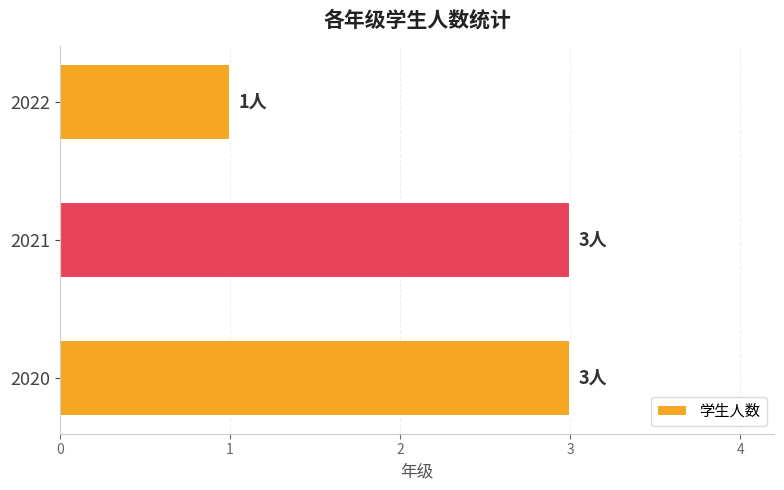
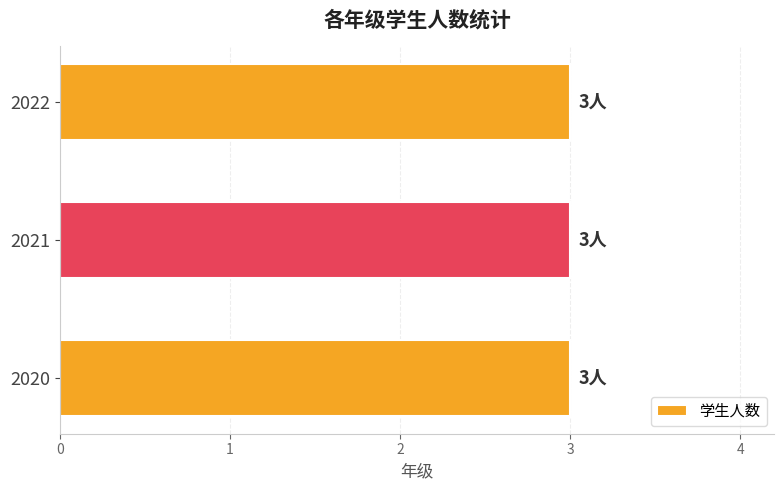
2022: 1人 -> 3人
